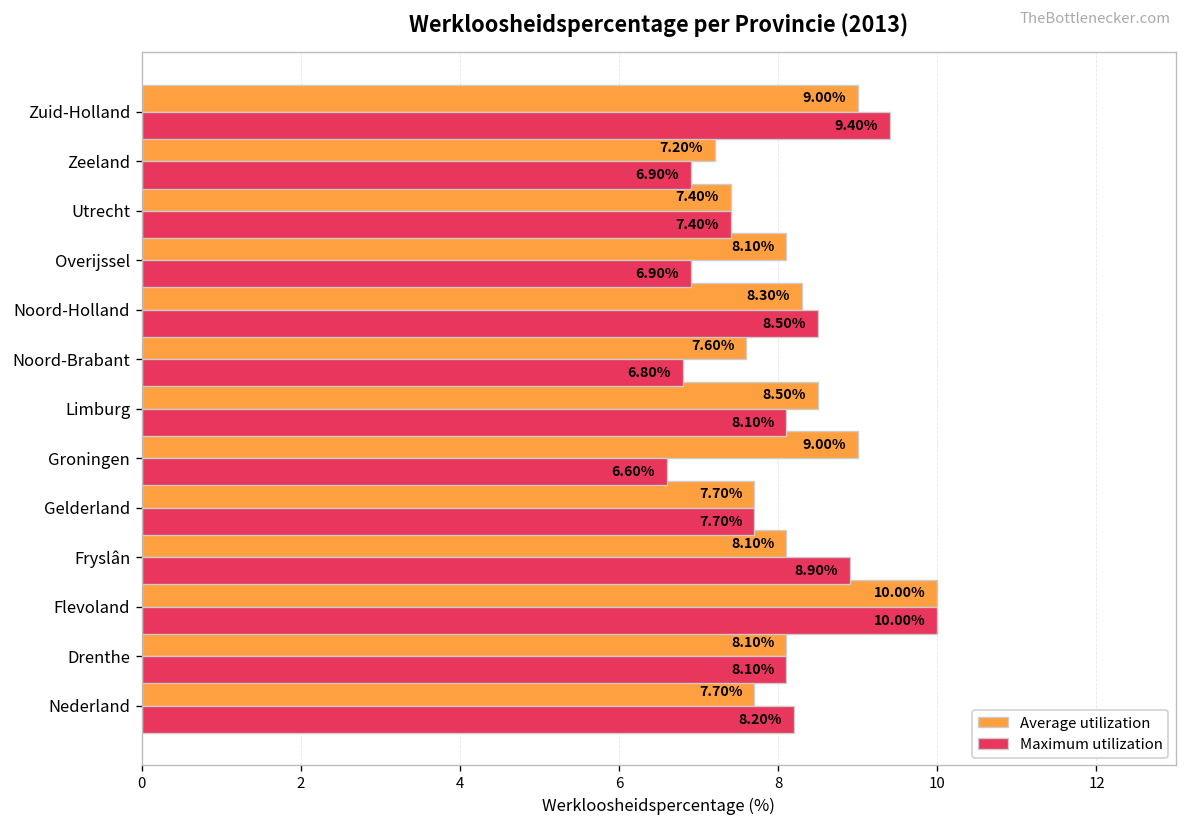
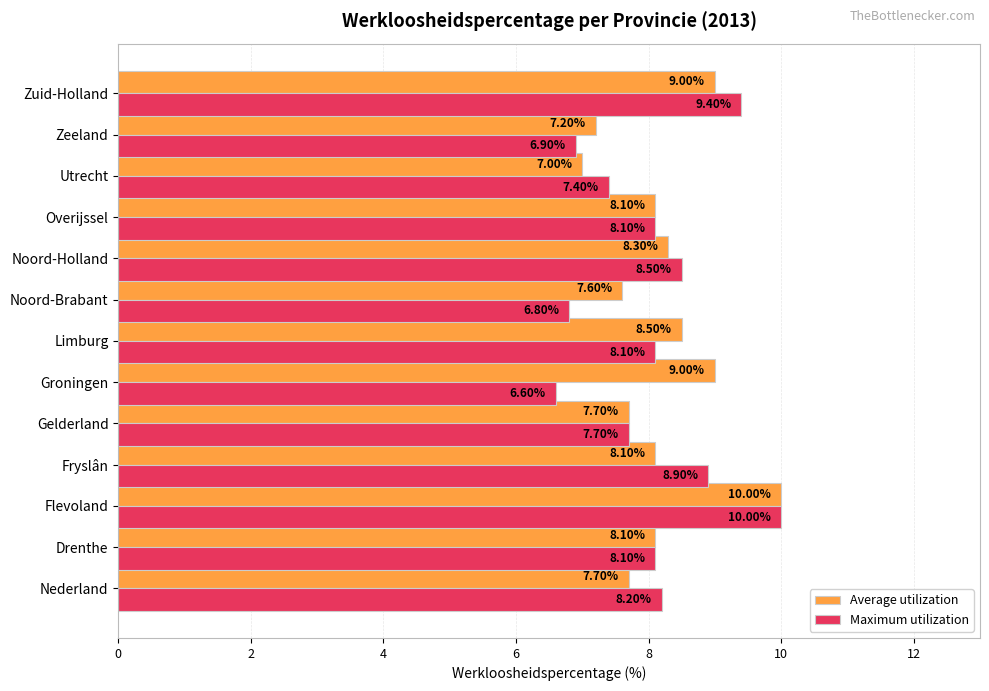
Average utilization, Utrecht: 7.40% -> 7.00%
Maximum utilization, Overijssel: 6.90% -> 8.10%
